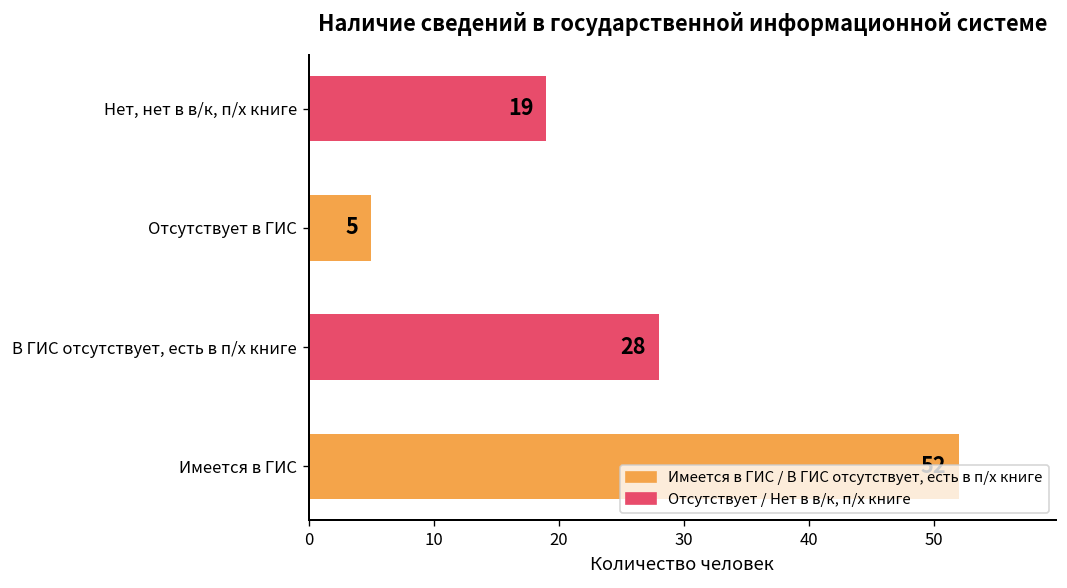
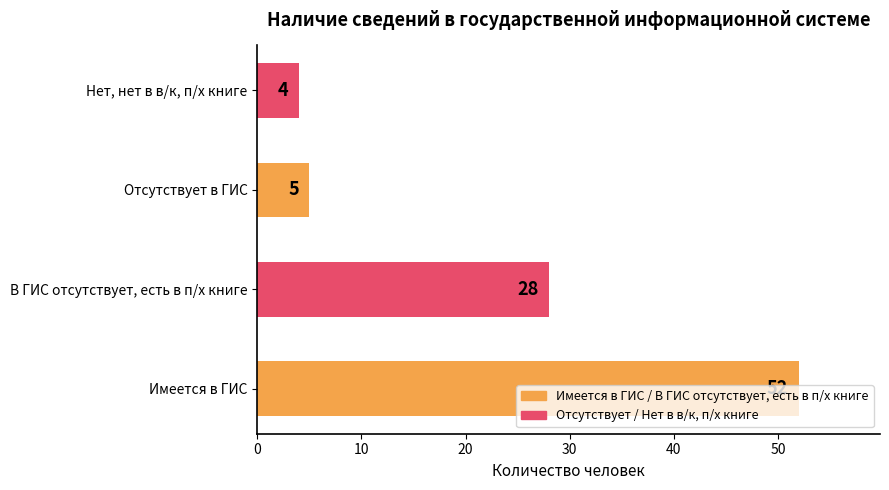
Нет, нет в в/к, п/х книге: 19 -> 4
